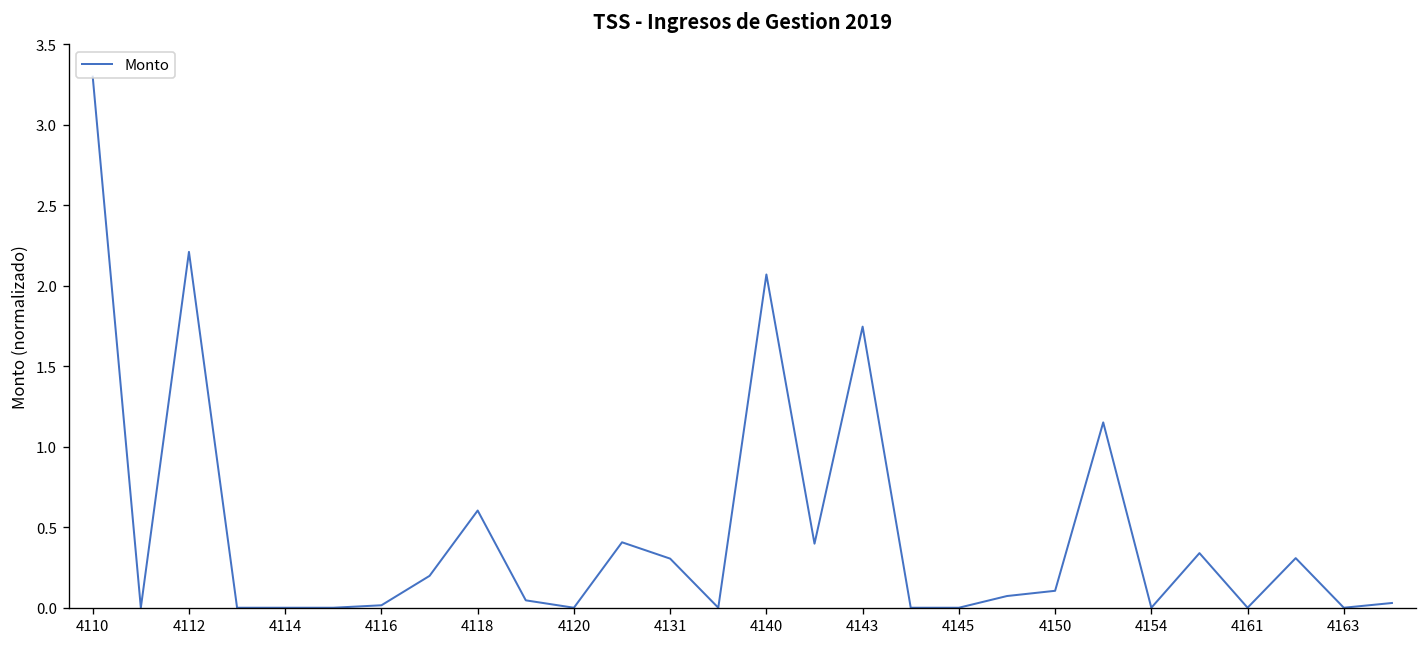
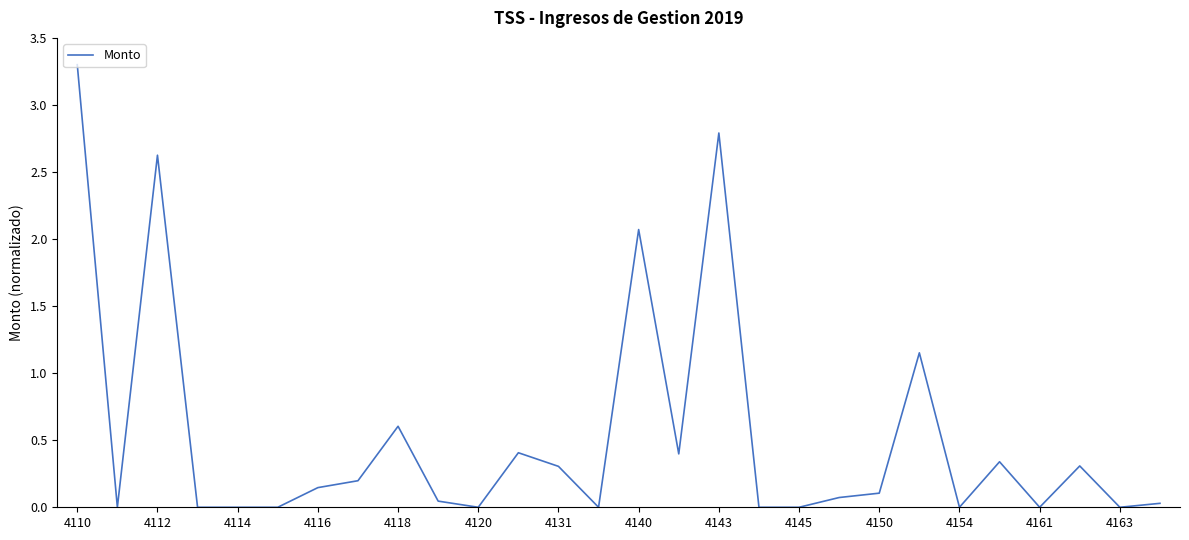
4112: 2.21 -> 2.63
4116: 0.02 -> 0.15
4143: 1.75 -> 2.79
